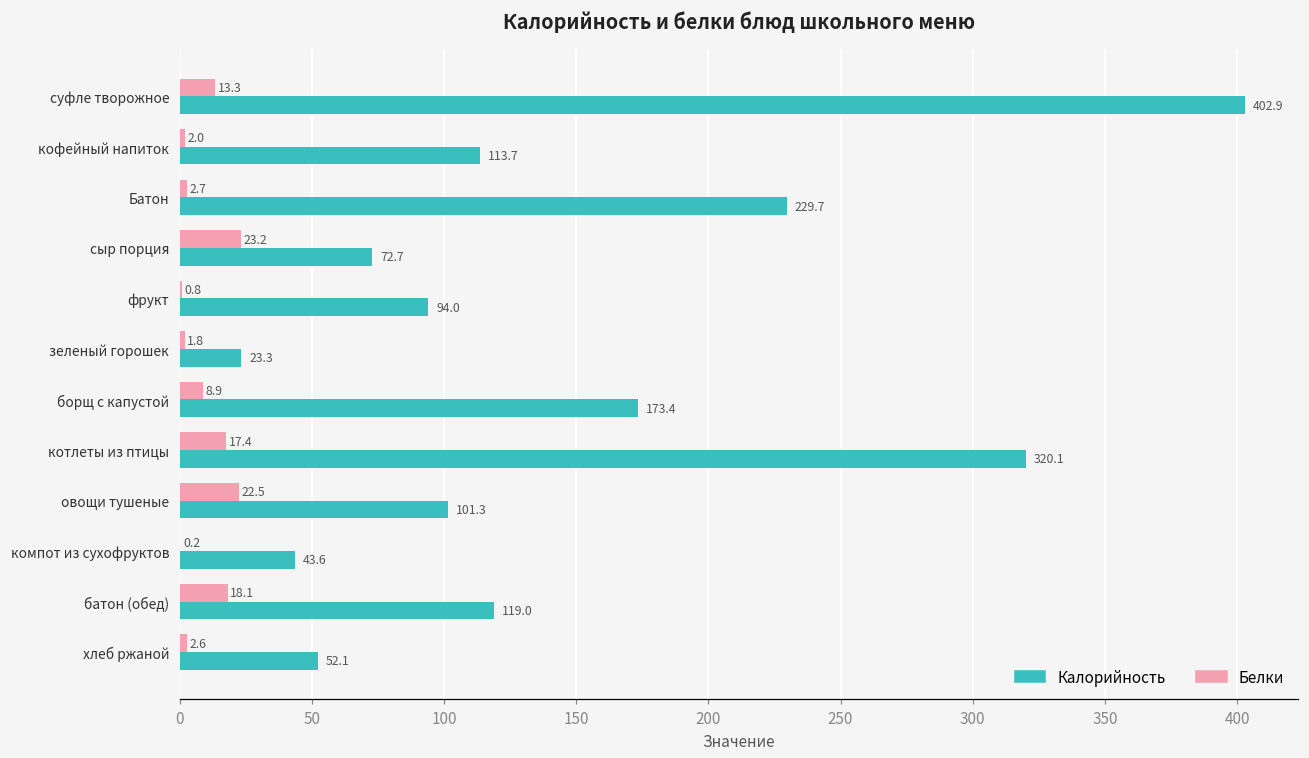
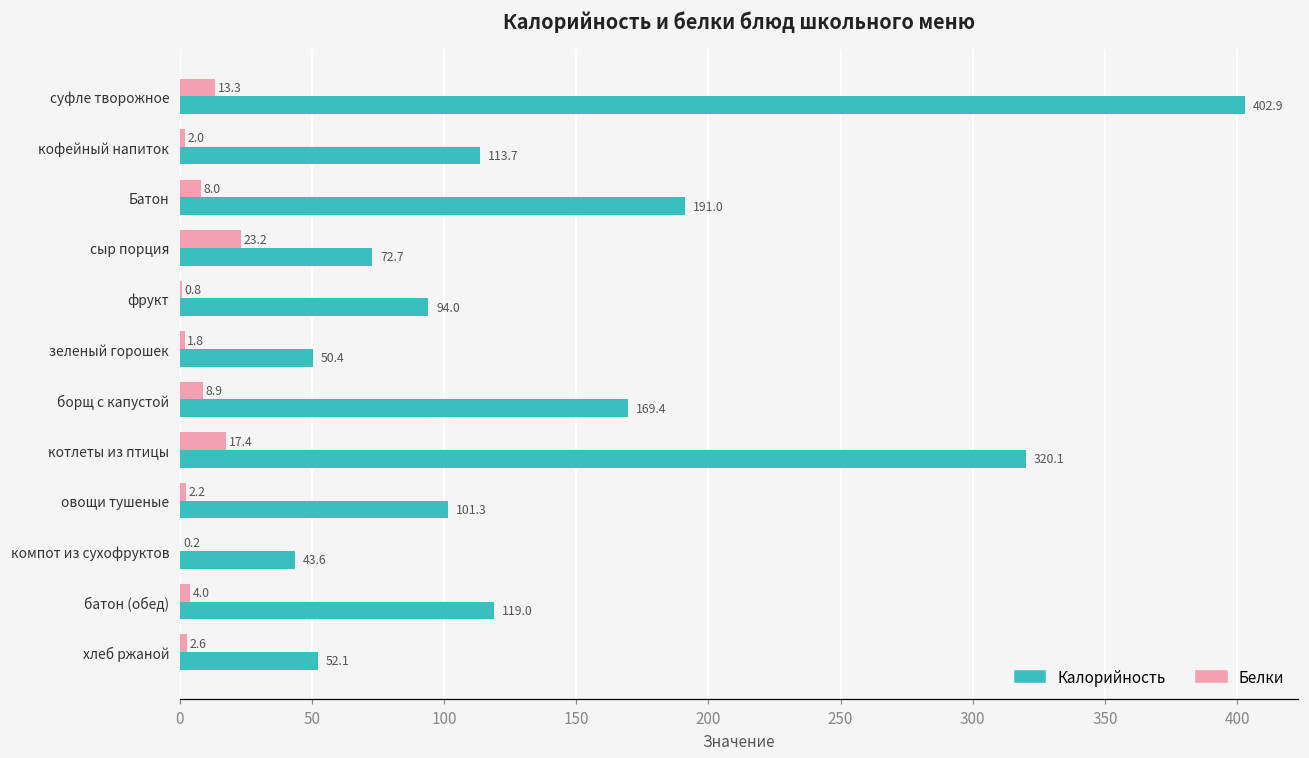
Белки, Батон: 2.7 -> 8.0
Калорийность, Батон: 229.7 -> 191.0
Калорийность, зеленый горошек: 23.3 -> 50.4
Калорийность, борщ с капустой: 173.4 -> 169.4
Белки, овощи тушеные: 22.5 -> 2.2
Белки, батон (обед): 18.1 -> 4.0
